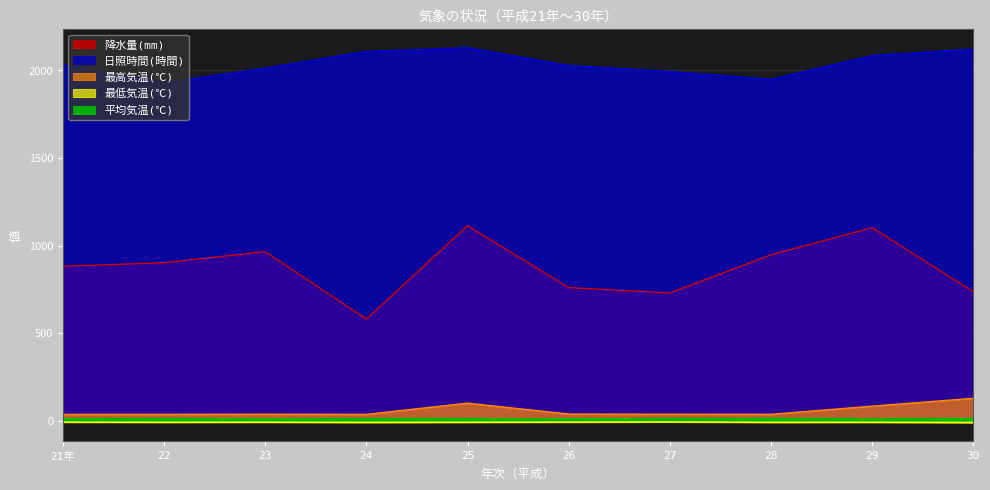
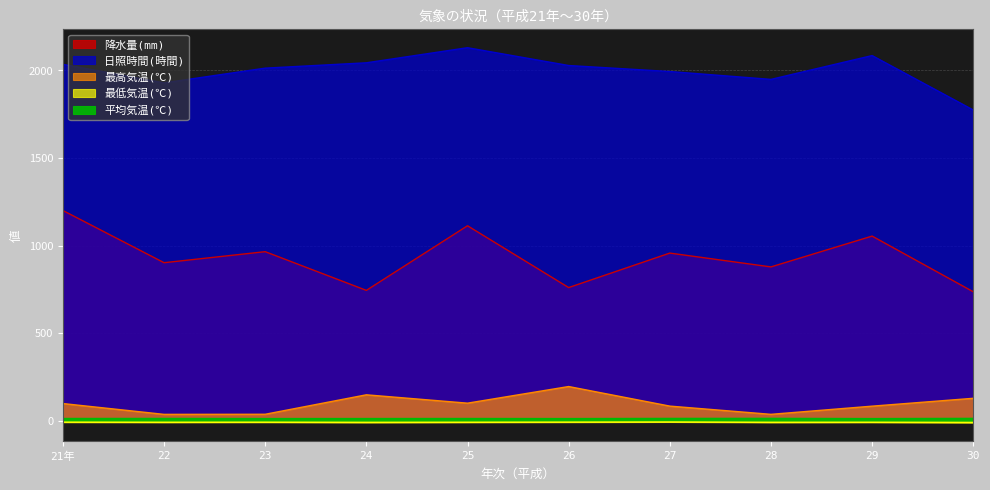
降水量(mm), 21年: 880 -> 1200
最高気温(℃), 21年: 40 -> 100
降水量(mm), 24: 580 -> 740
日照時間(時間), 24: 2110 -> 2040
最高気温(℃), 24: 40 -> 150
最高気温(℃), 26: 40 -> 190
降水量(mm), 27: 730 -> 960
最高気温(℃), 27: 40 -> 80
降水量(mm), 28: 950 -> 880
降水量(mm), 29: 1100 -> 1050
日照時間(時間), 30: 2120 -> 1770
